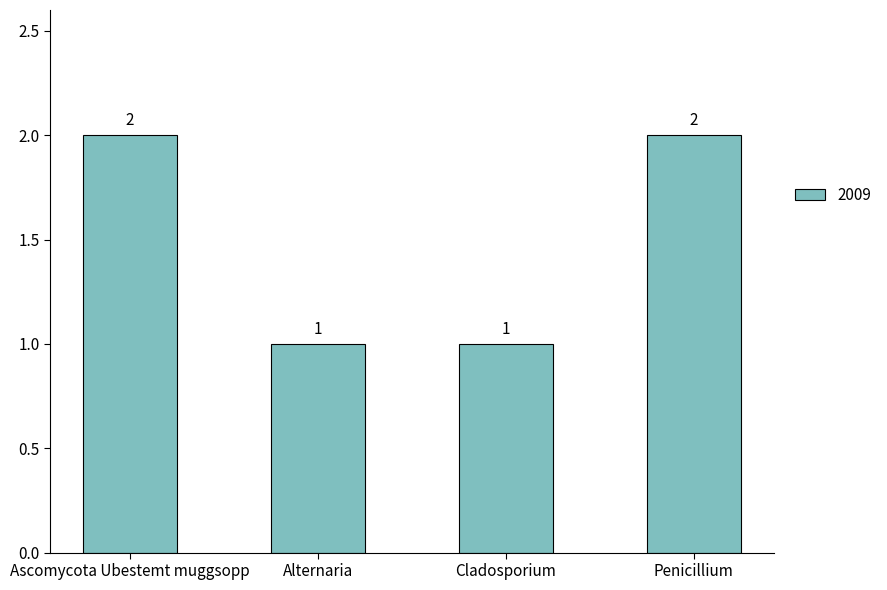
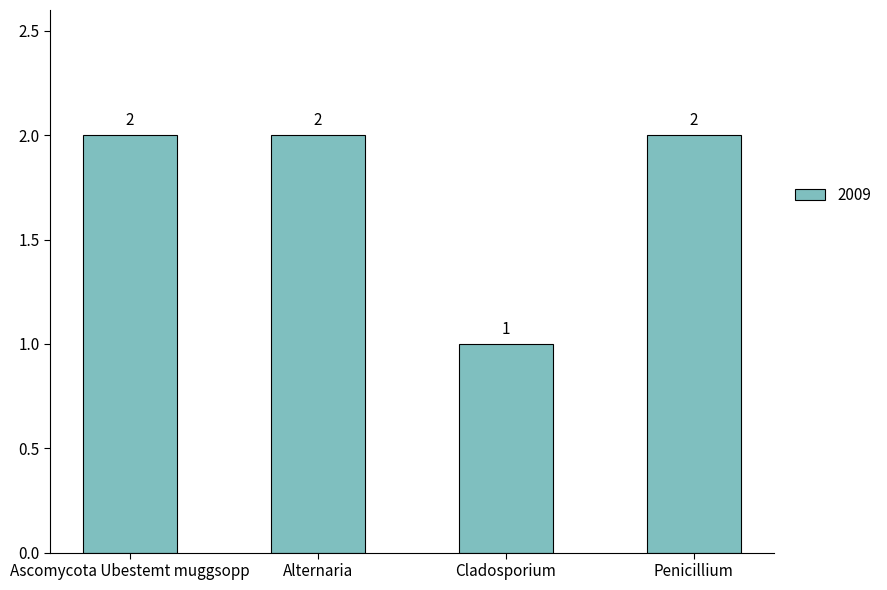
Alternaria: 1 -> 2
